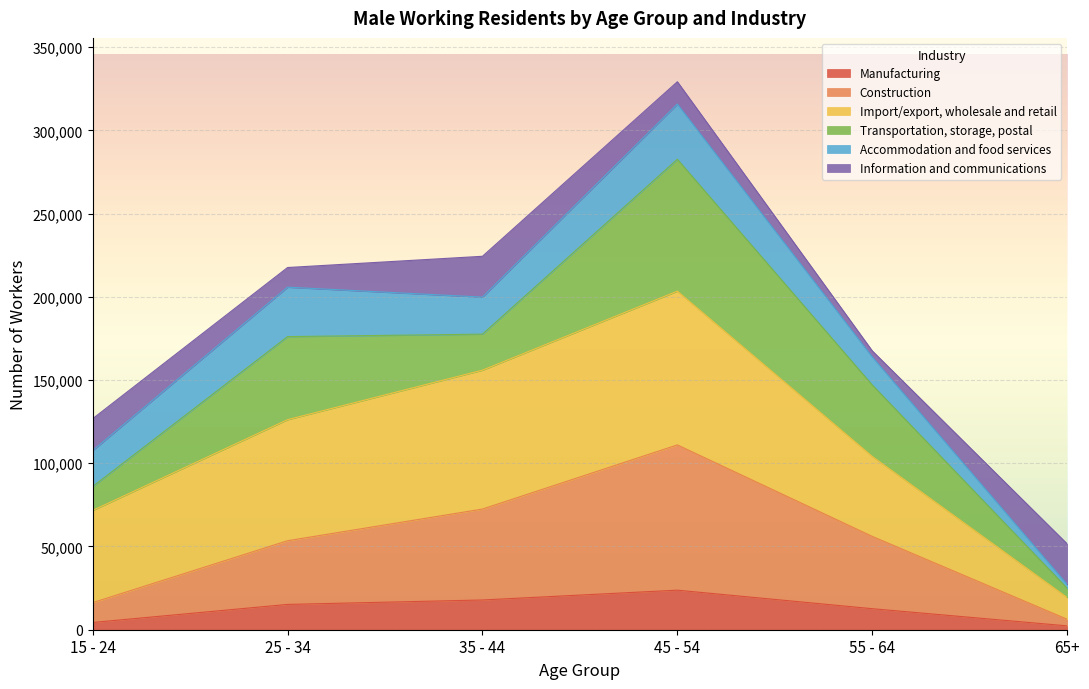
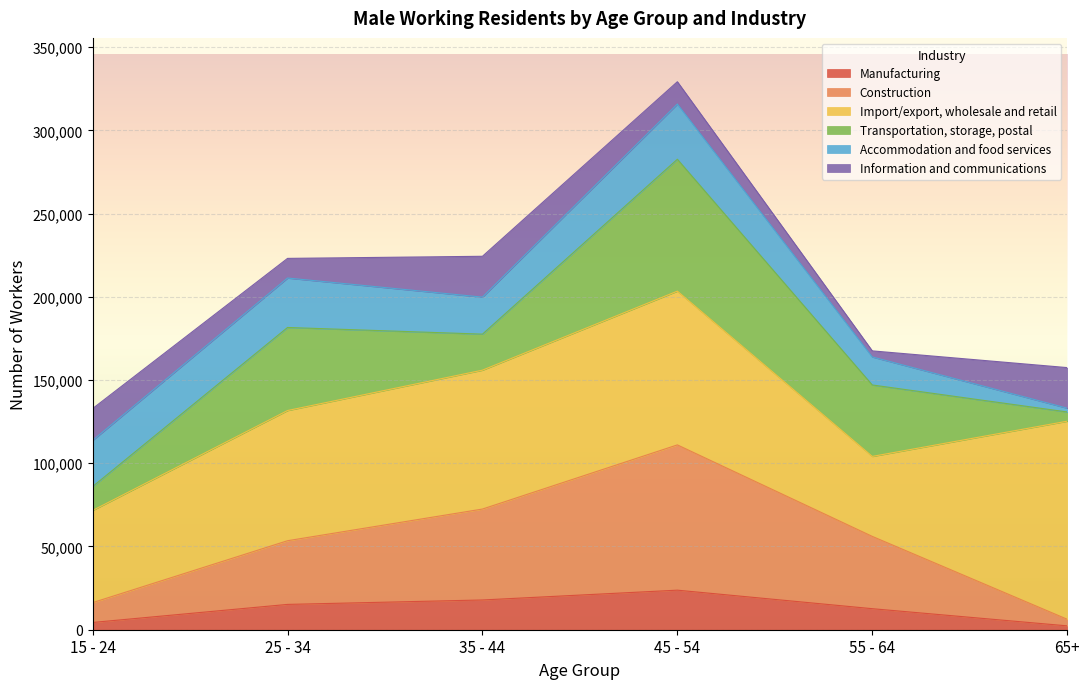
Accommodation and food services, 15 - 24: 22,000 -> 28,000
Import/export, wholesale and retail, 25 - 34: 73,000 -> 78,000
Import/export, wholesale and retail, 65+: 13,000 -> 119,000
